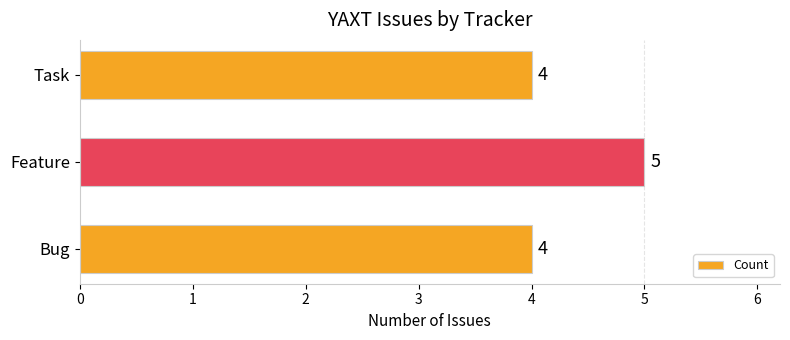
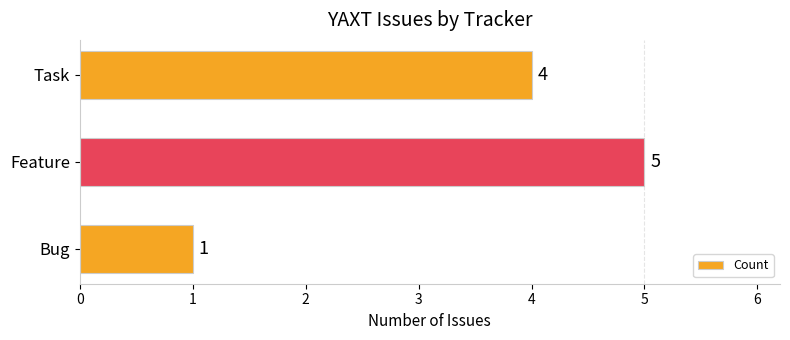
Bug: 4 -> 1
